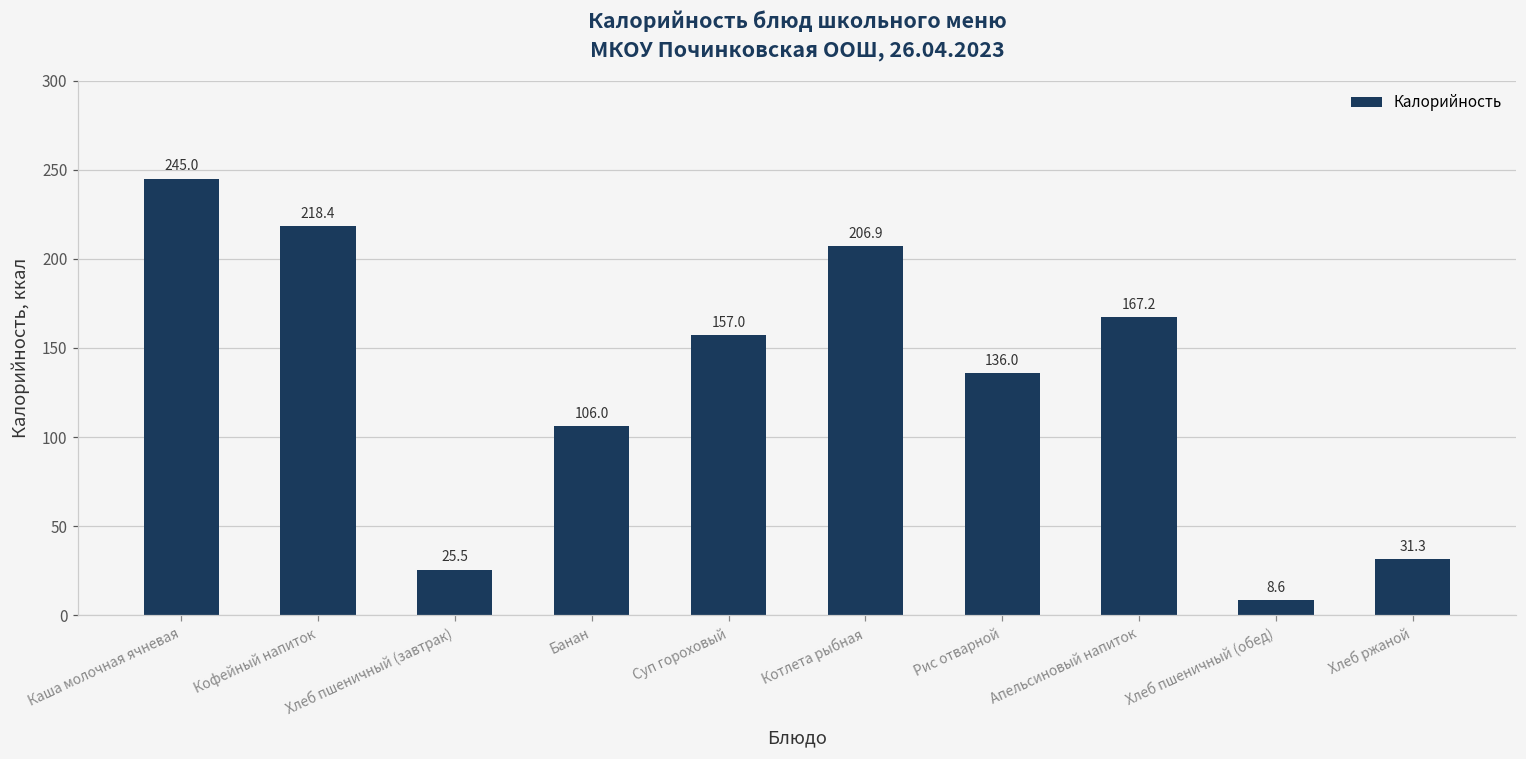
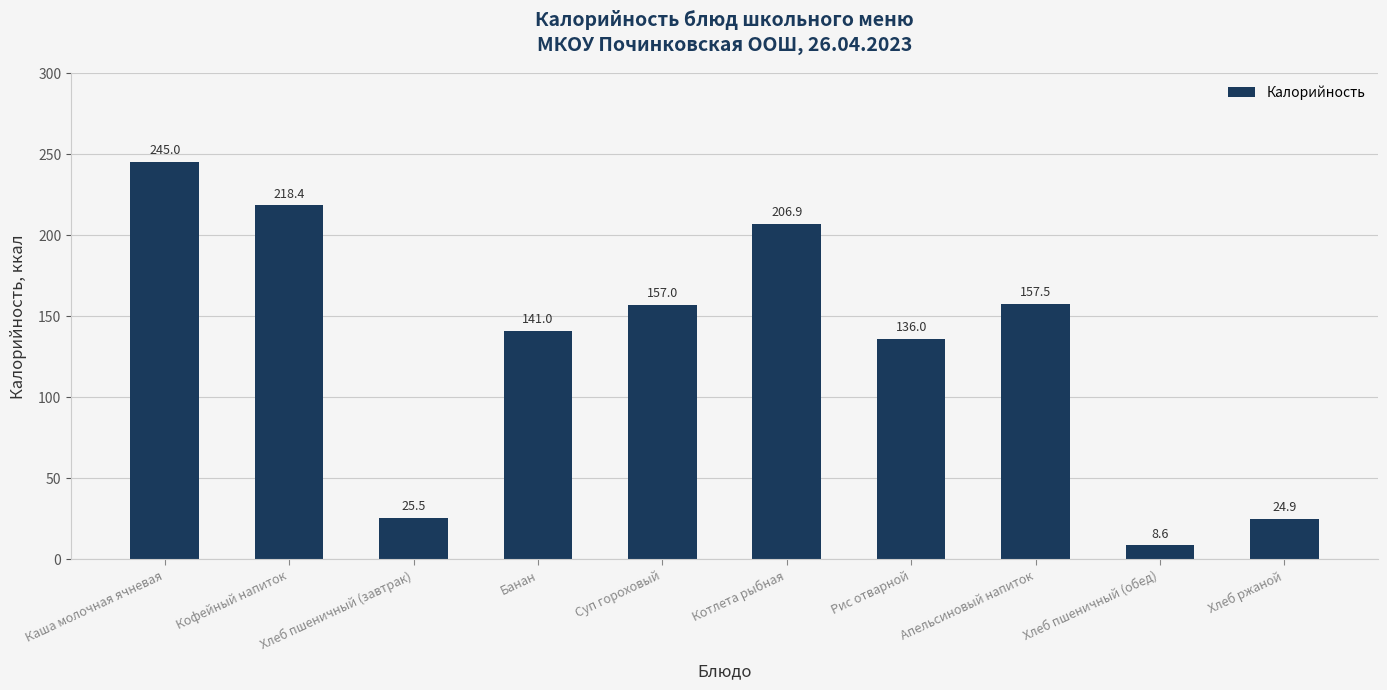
Банан: 106.0 -> 141.0
Апельсиновый напиток: 167.2 -> 157.5
Хлеб ржаной: 31.3 -> 24.9
